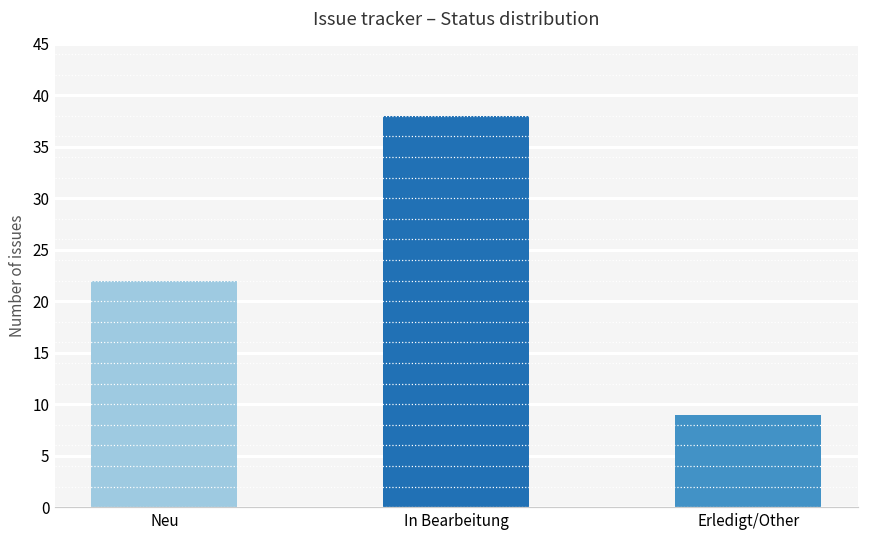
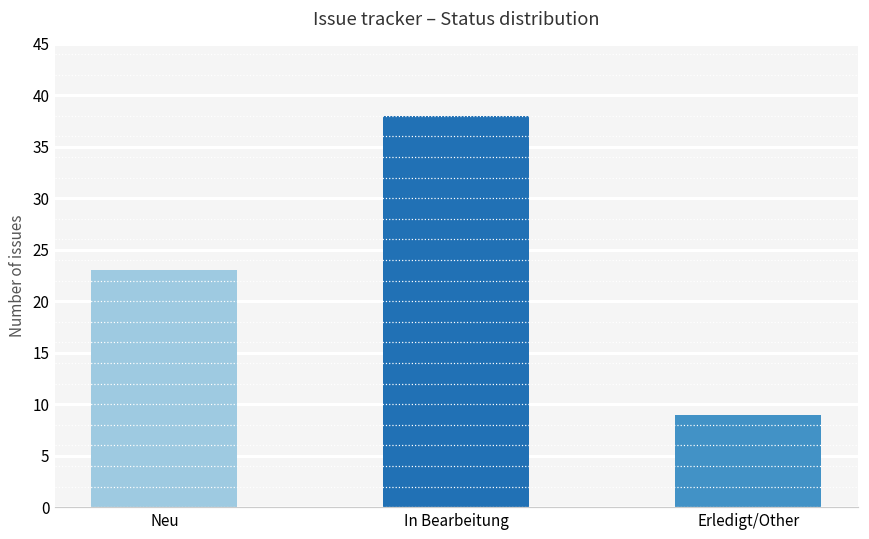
Neu: 22 -> 23
